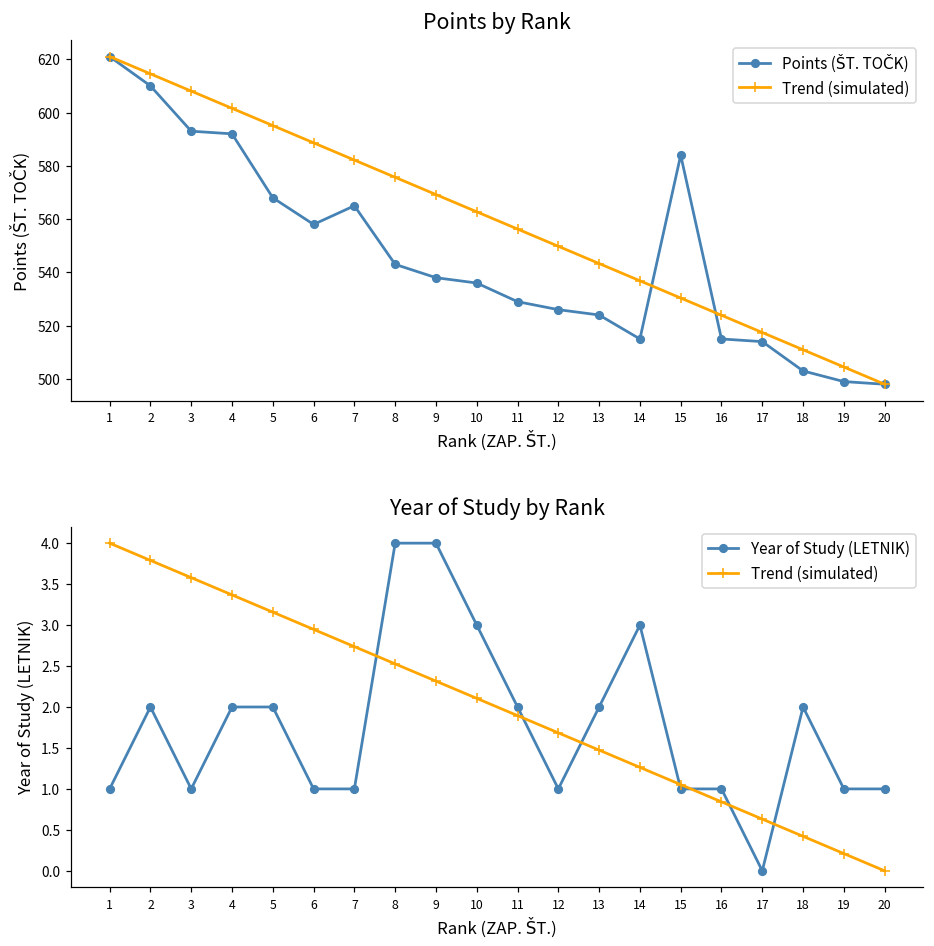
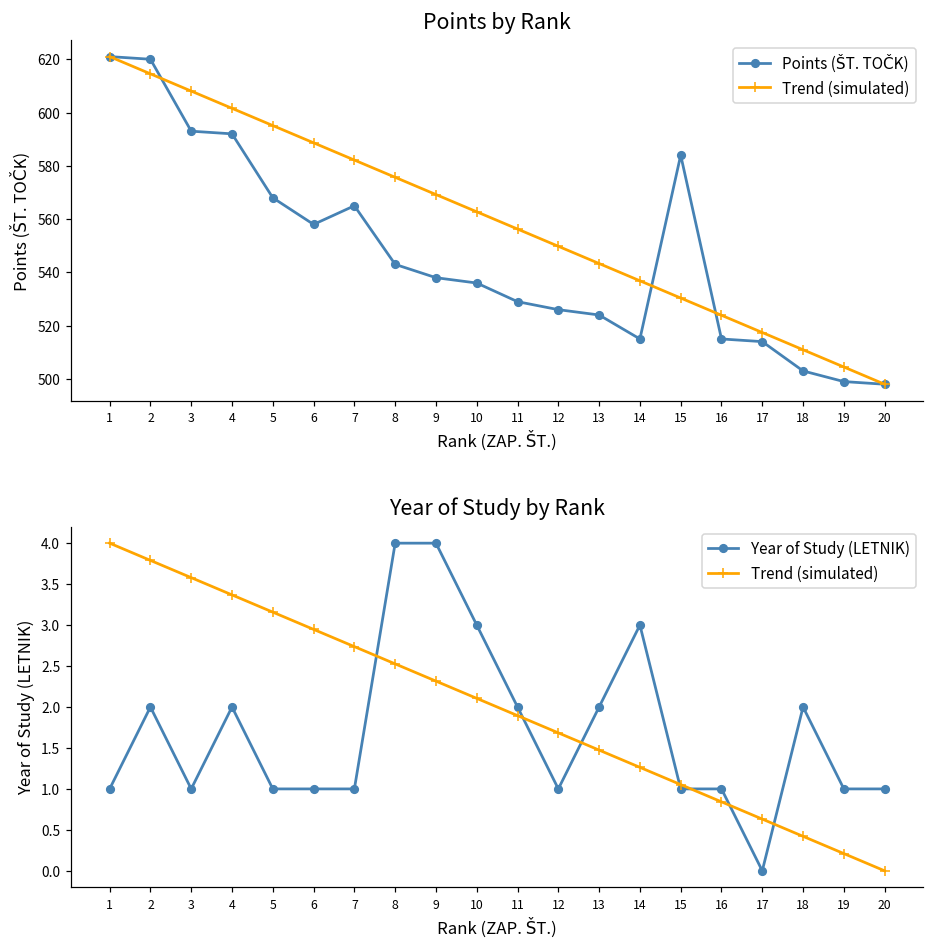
Points by Rank, Points (ŠT. TOČK), 2: 610 -> 620
Year of Study by Rank, Year of Study (LETNIK), 5: 2 -> 1
